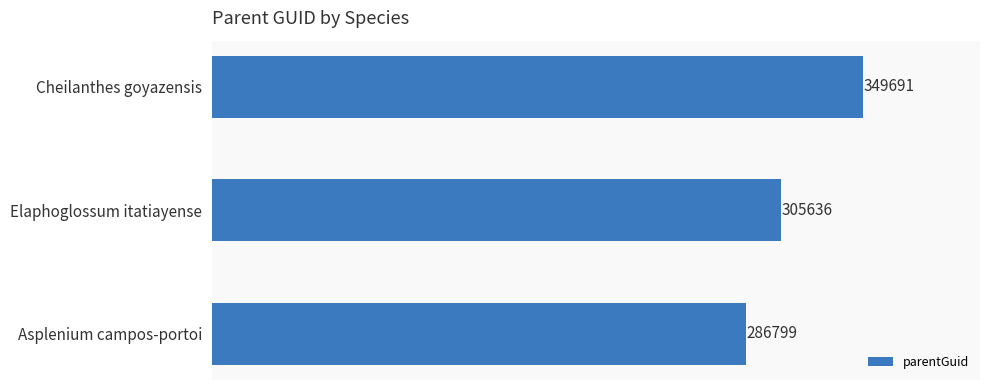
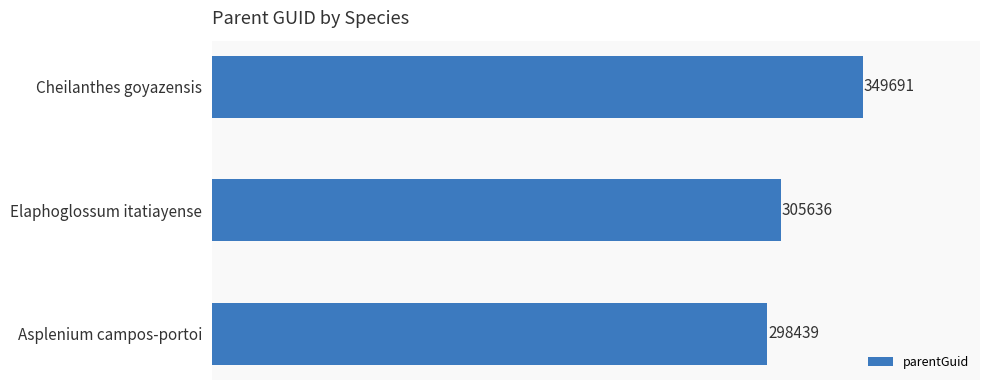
Asplenium campos-portoi: 286799 -> 298439
